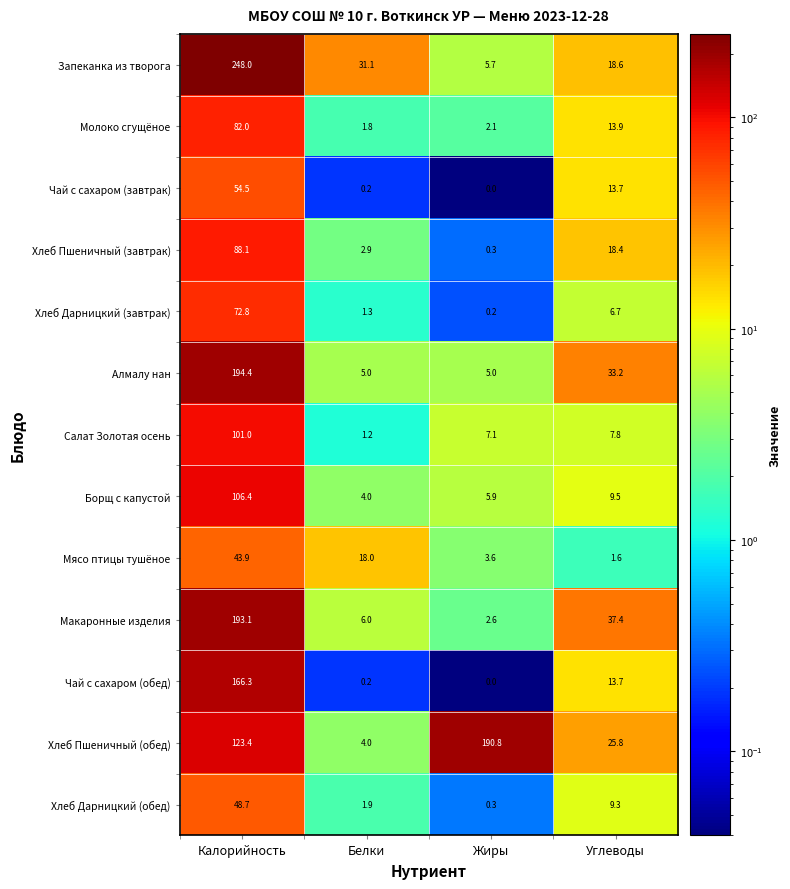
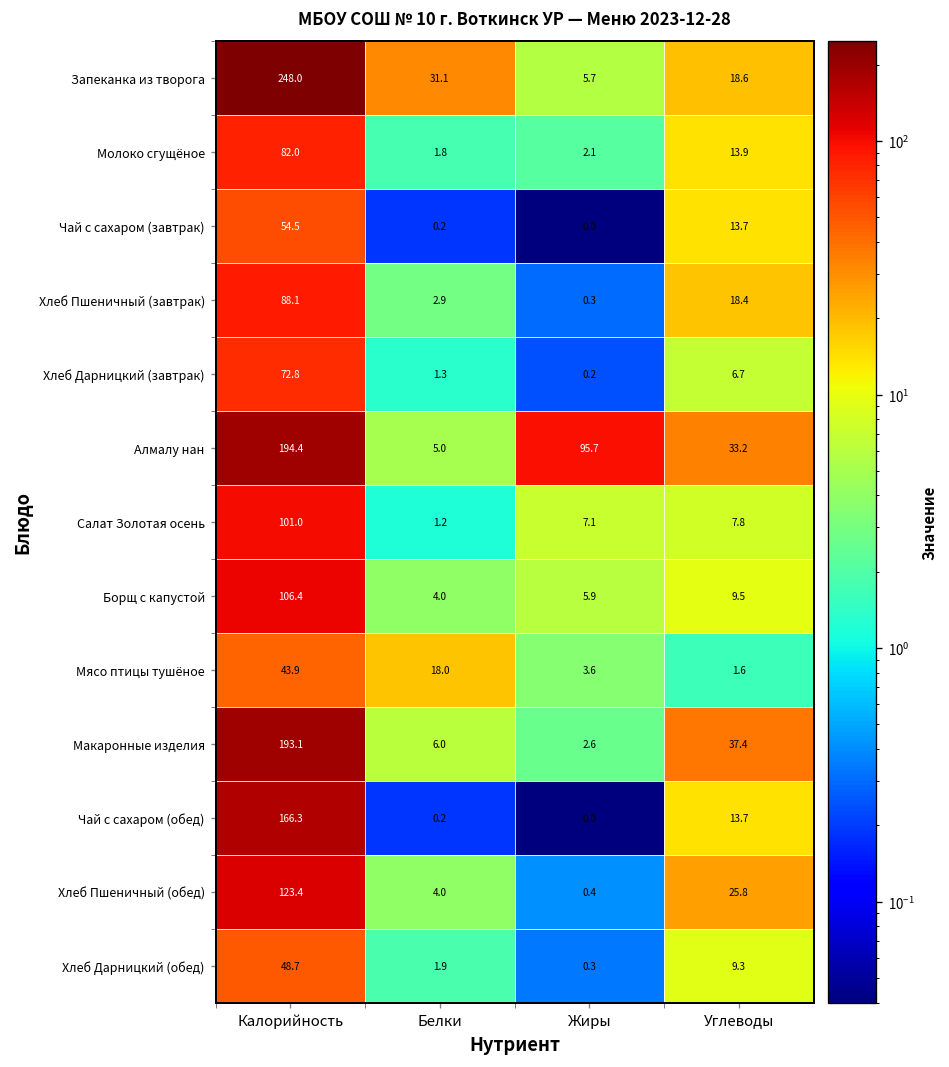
Алмалу нан, Жиры: 5.0 -> 95.7
Хлеб Пшеничный (обед), Жиры: 190.8 -> 0.4
